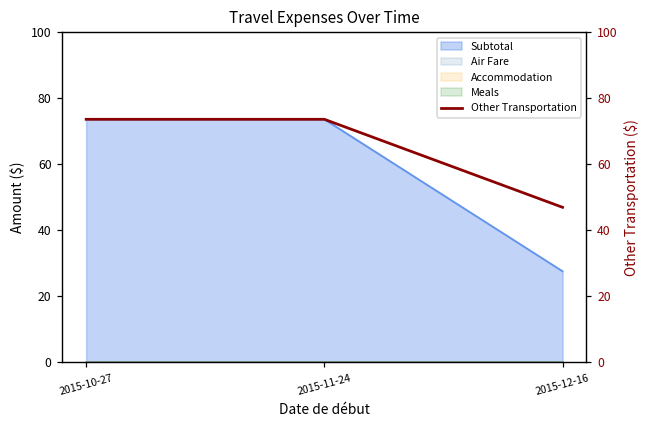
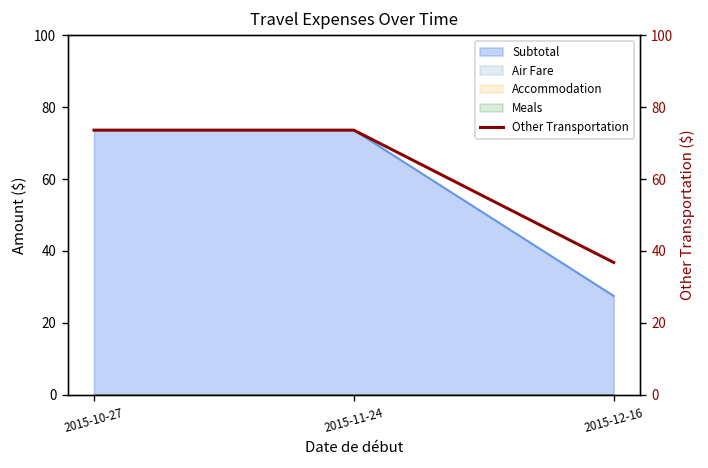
Other Transportation, 2015-12-16: 47 -> 37
